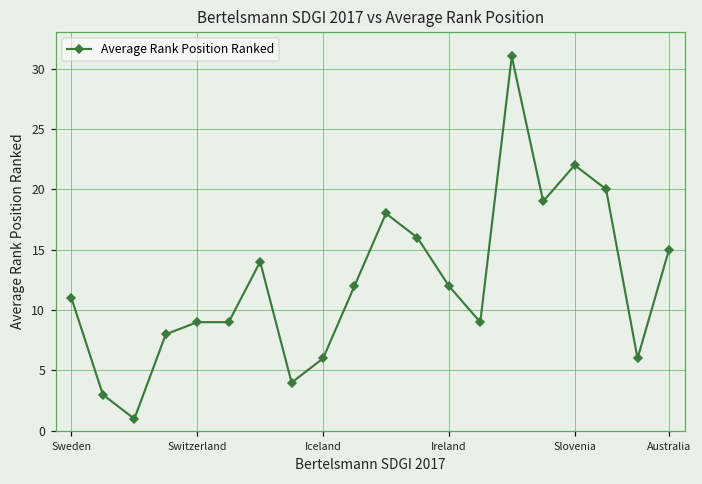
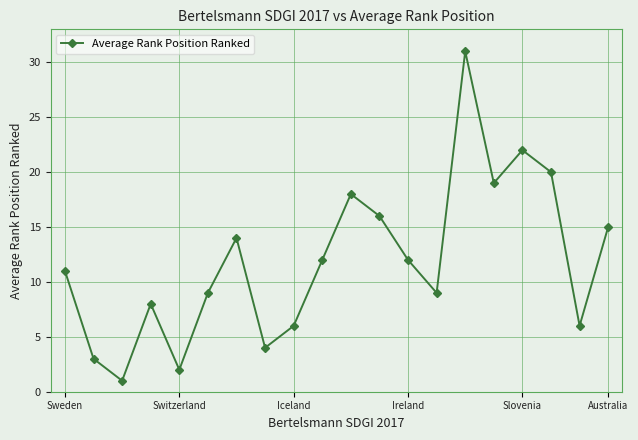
Switzerland: 9 -> 2
